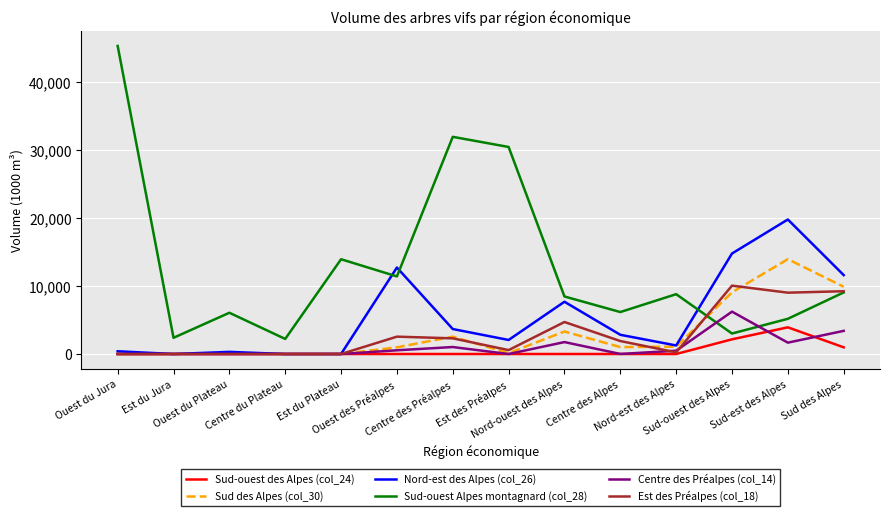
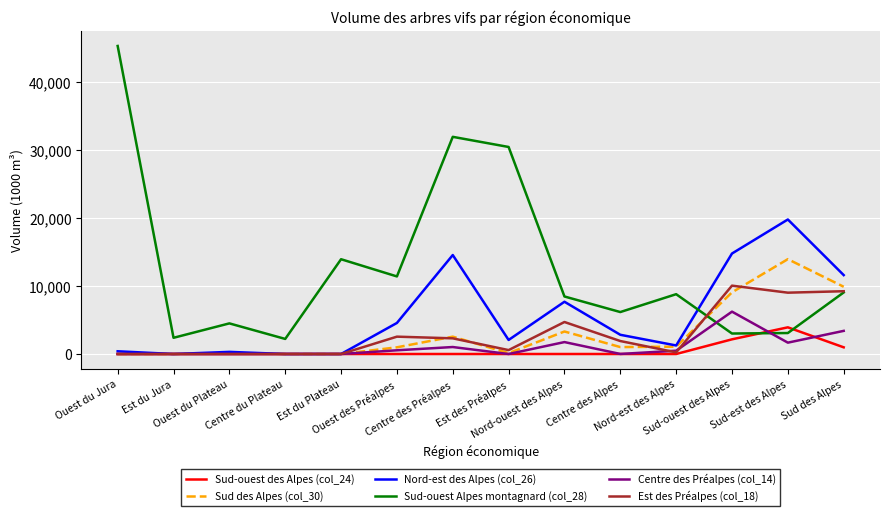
Sud-ouest Alpes montagnard (col_28), Ouest du Plateau: 6,000 -> 5,000
Nord-est des Alpes (col_26), Ouest des Préalpes: 13,000 -> 5,000
Nord-est des Alpes (col_26), Centre des Préalpes: 4,000 -> 15,000
Sud-ouest Alpes montagnard (col_28), Sud-est des Alpes: 5,000 -> 3,000
